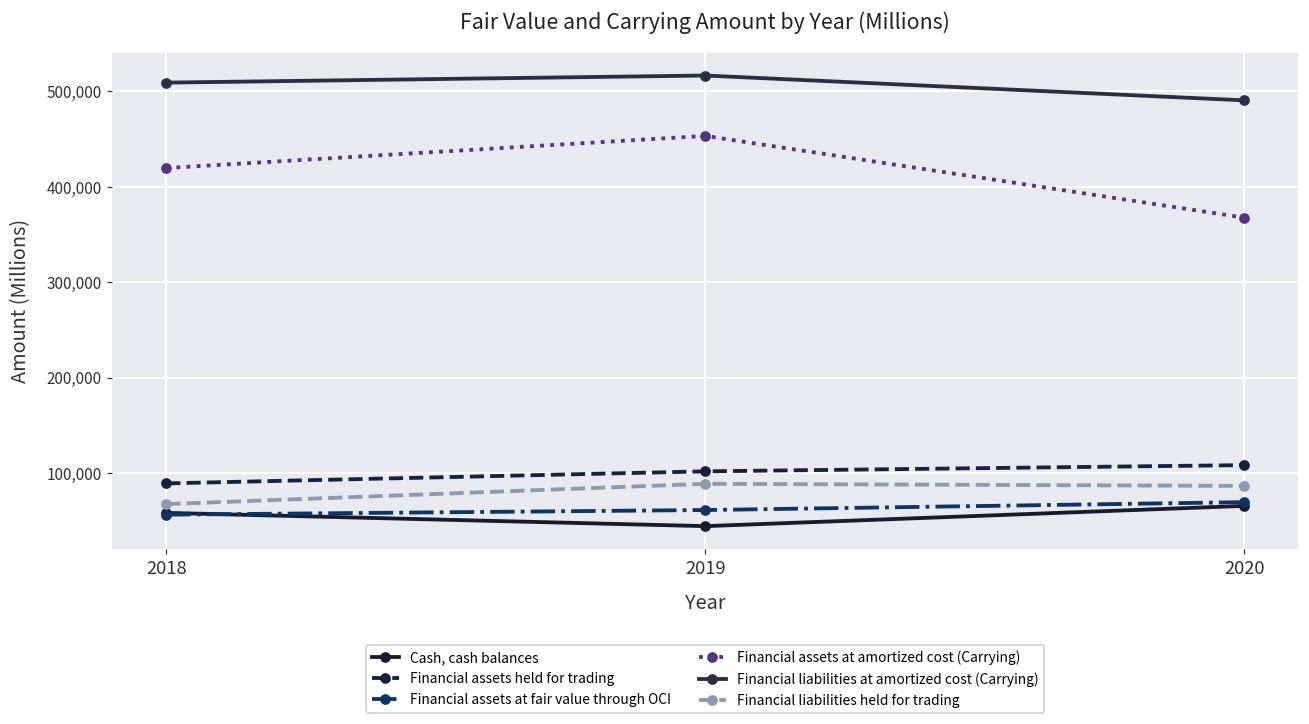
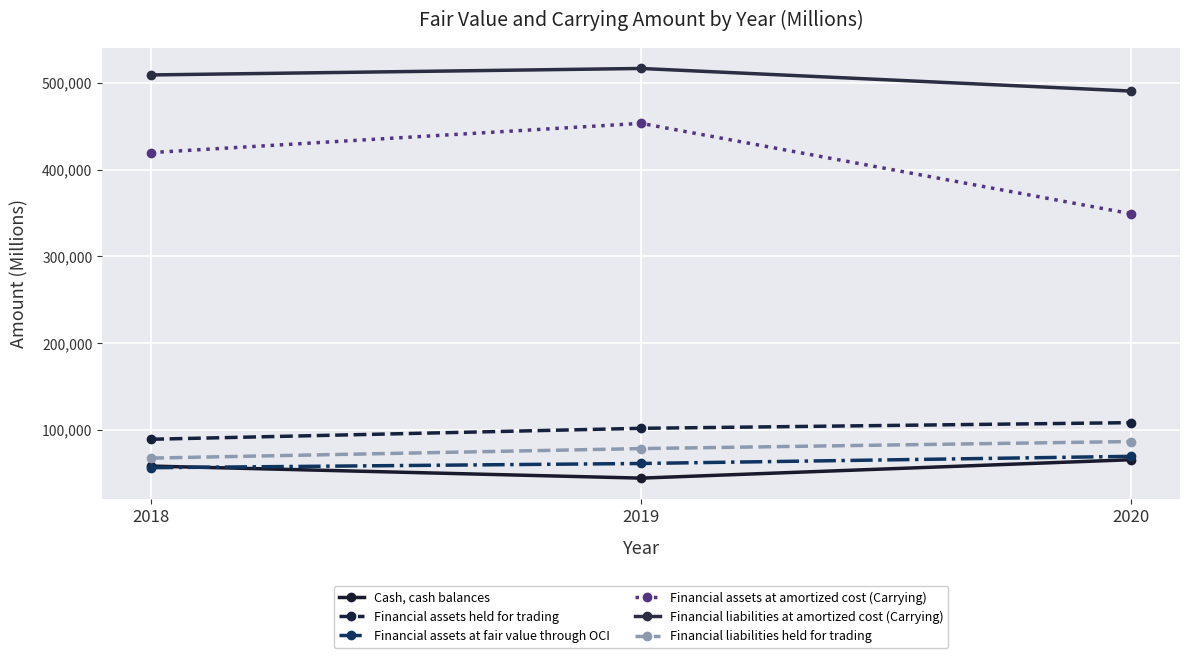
Financial liabilities held for trading, 2019: 90,000 -> 80,000
Financial assets at amortized cost (Carrying), 2020: 370,000 -> 350,000
